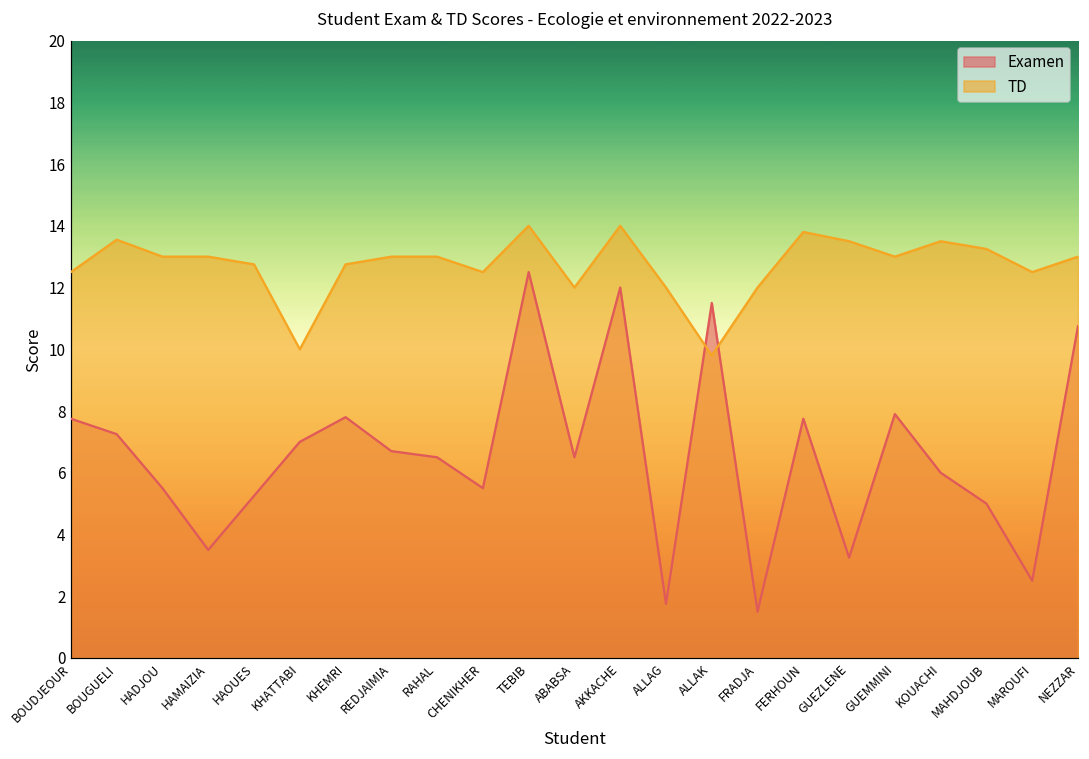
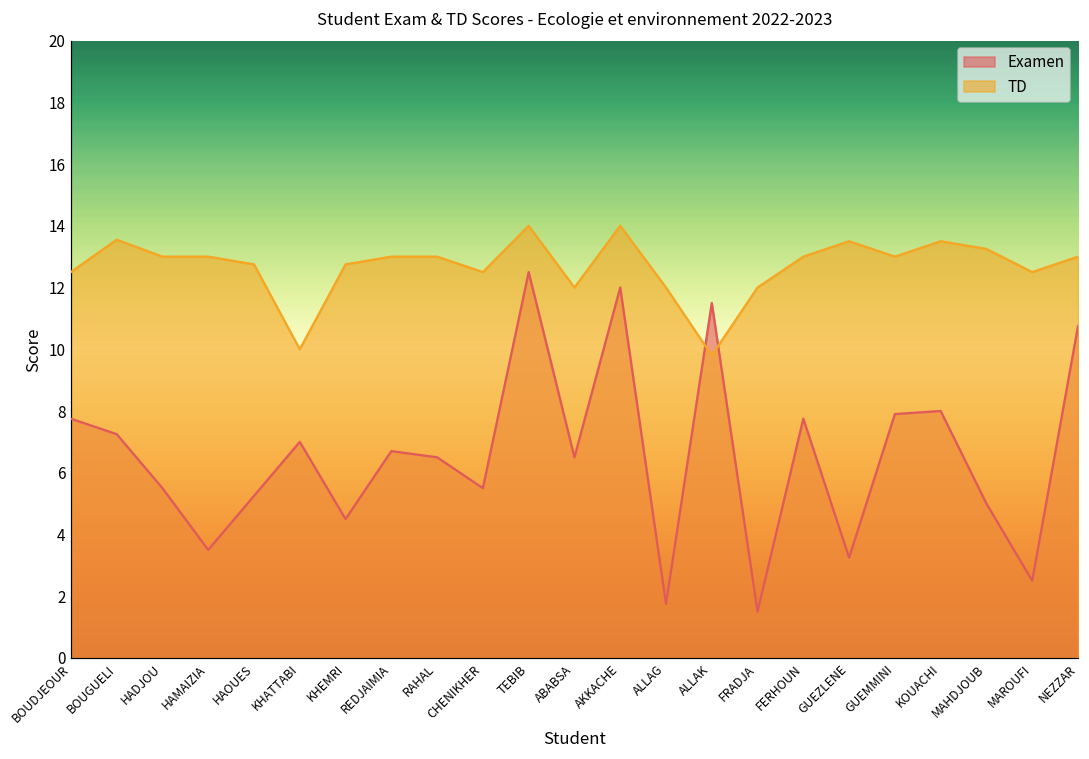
Examen, KHEMRI: 7.8 -> 4.5
TD, FERHOUN: 13.8 -> 13.0
Examen, KOUACHI: 6 -> 8
